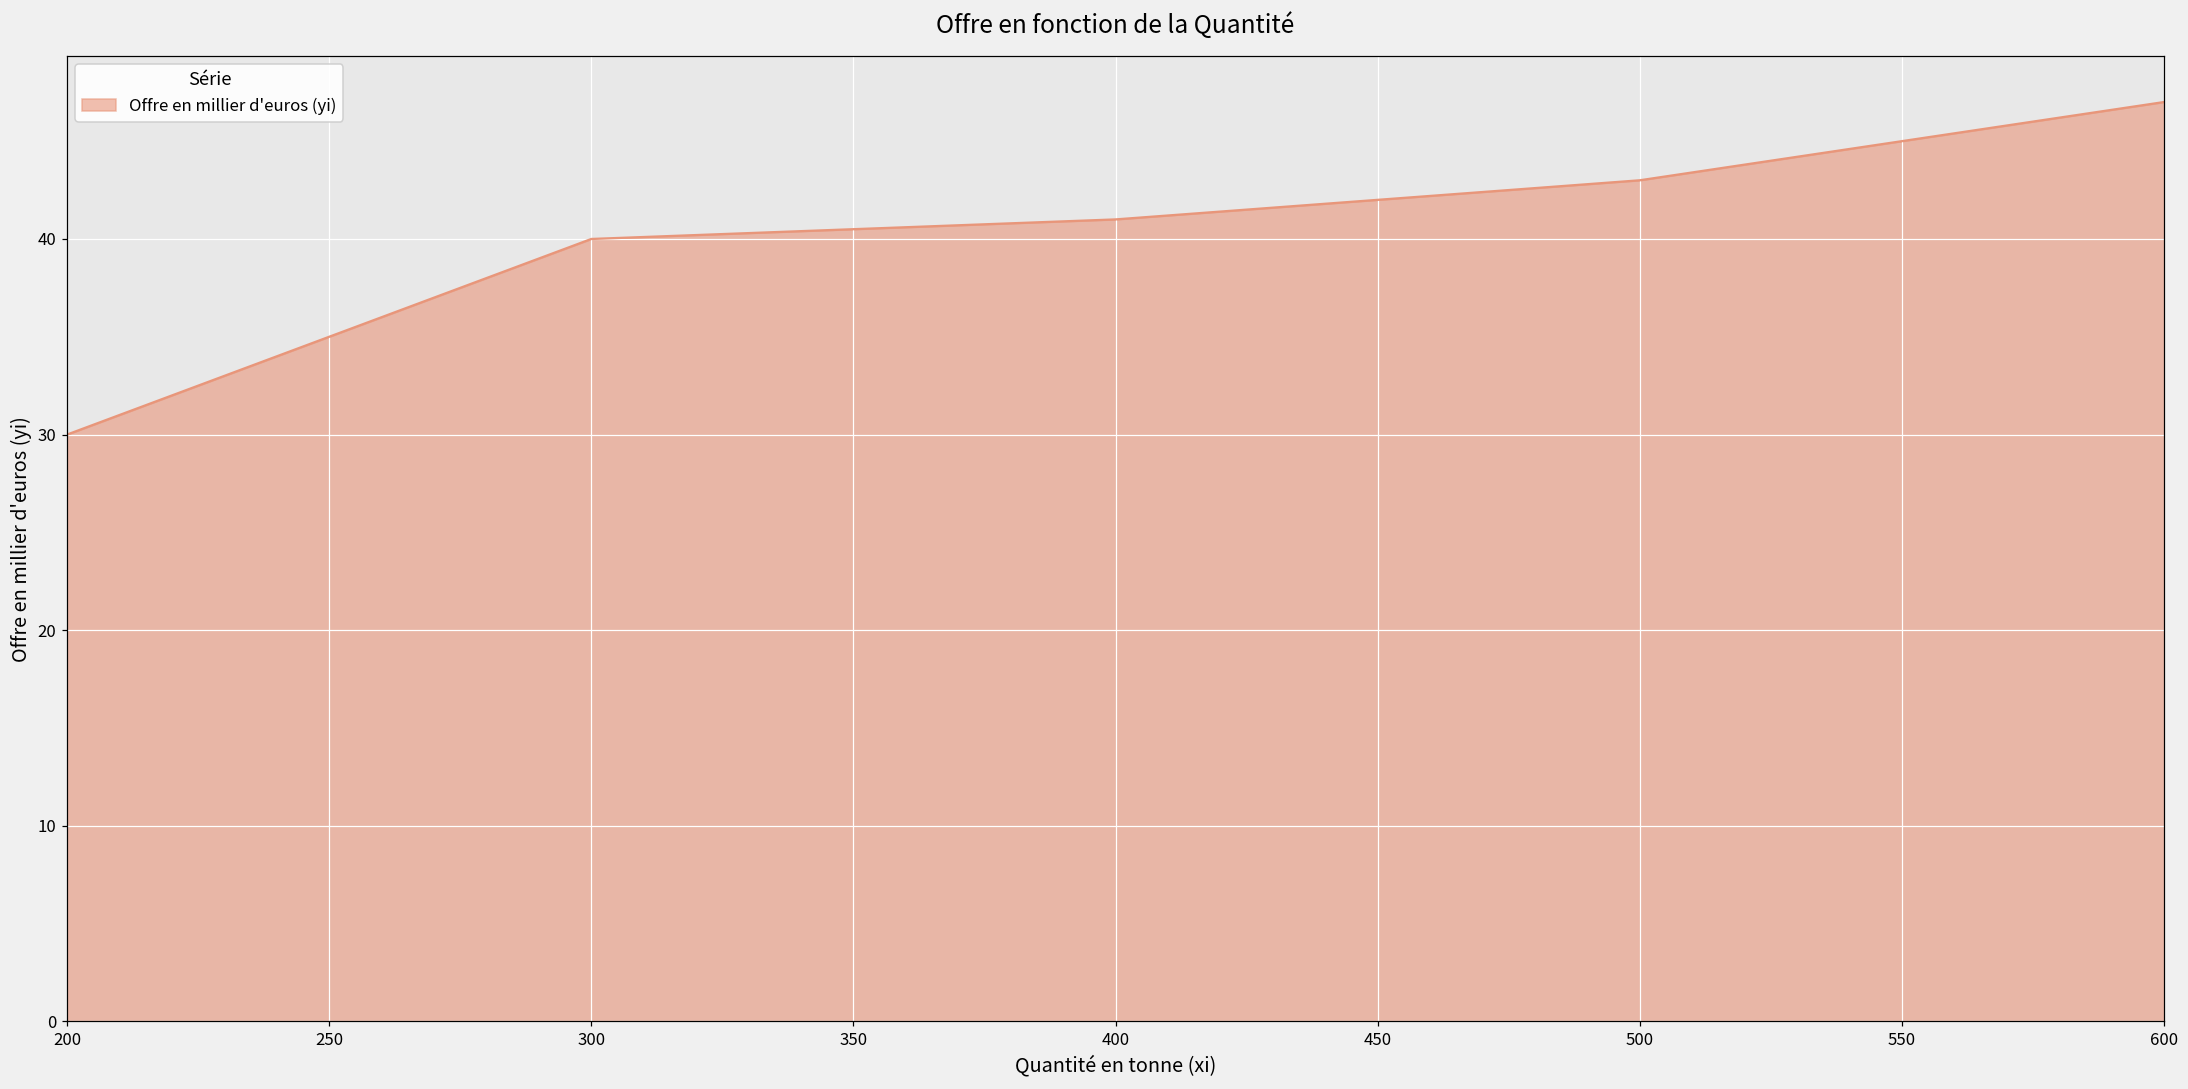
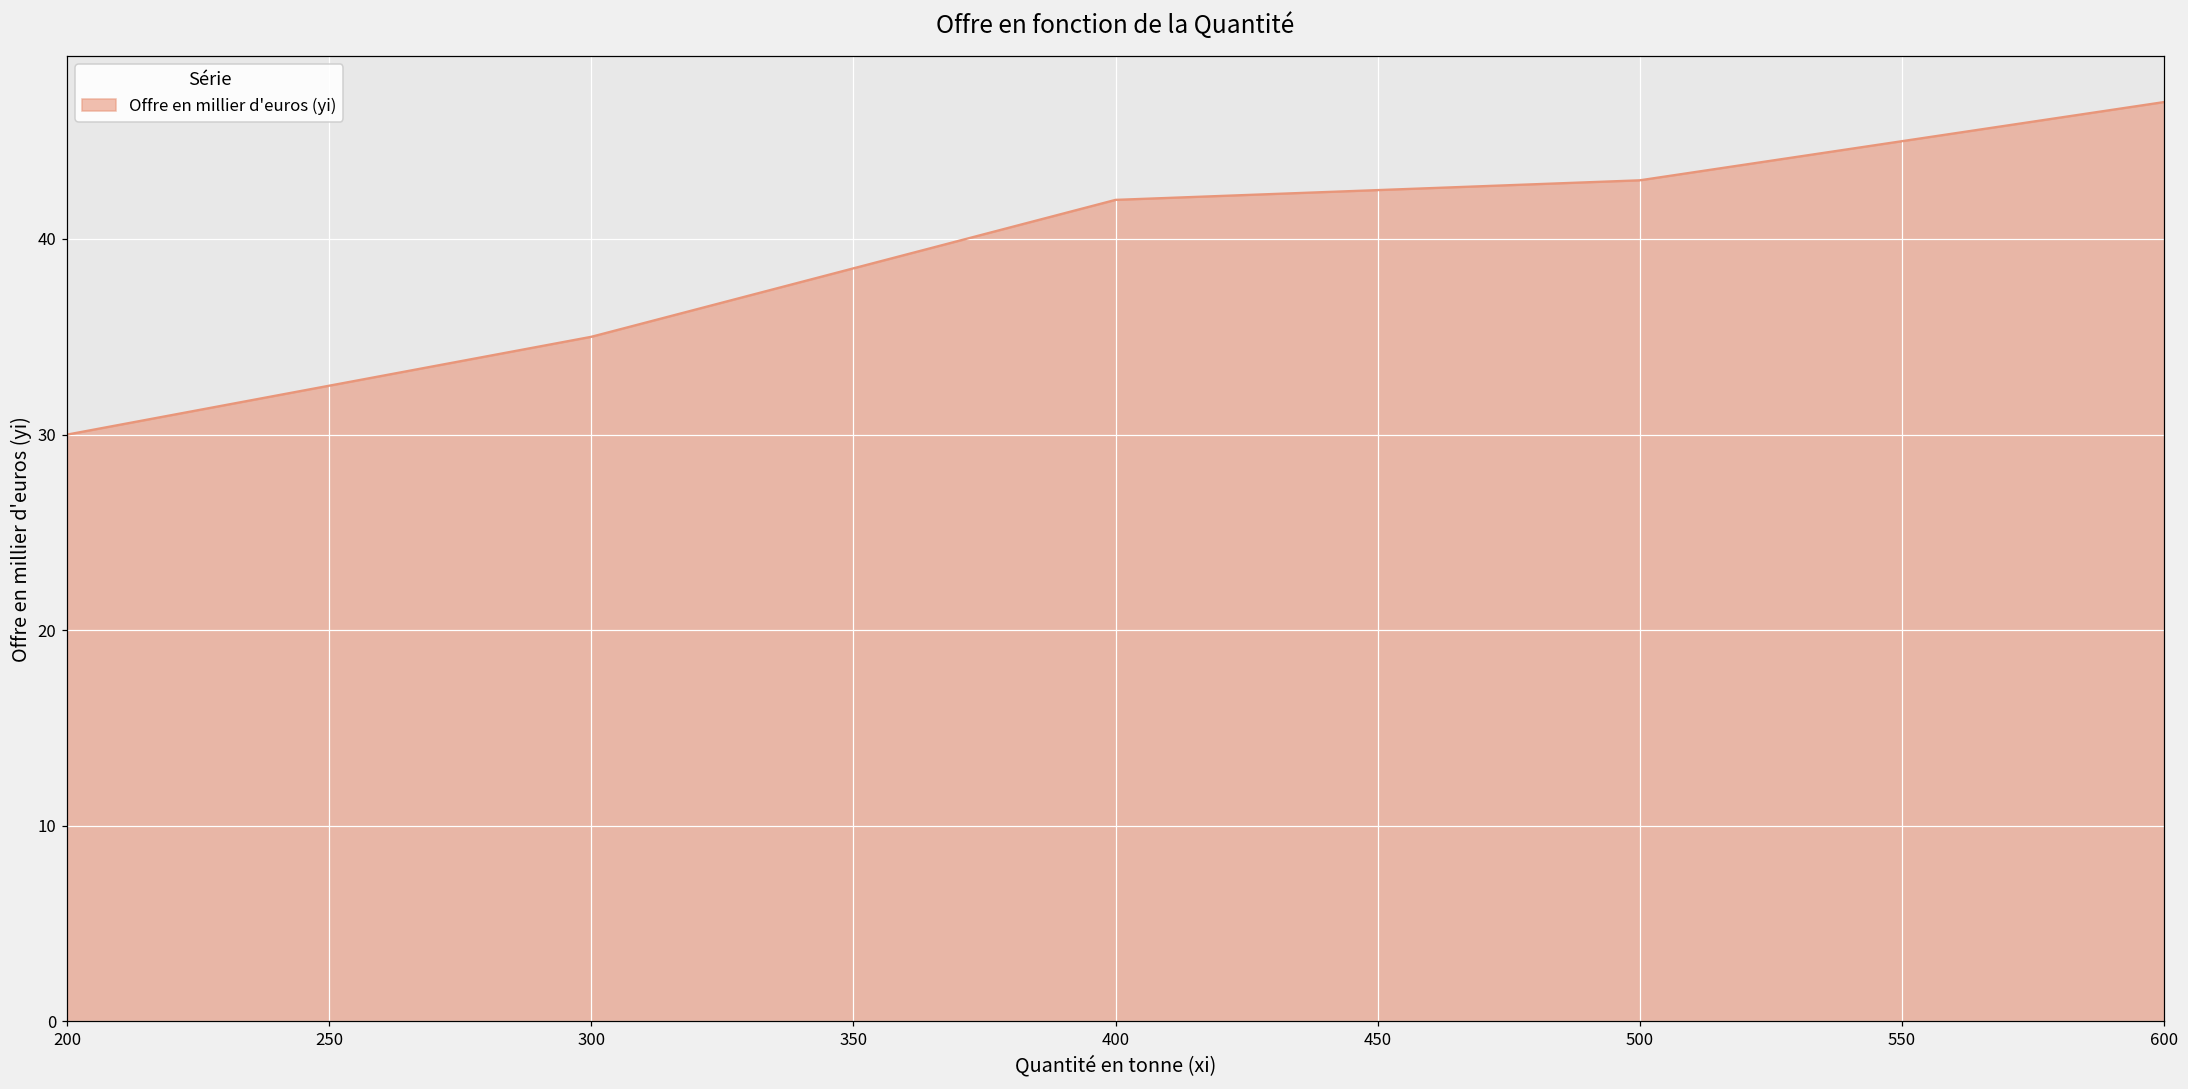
300: 40 -> 35
400: 41 -> 42
